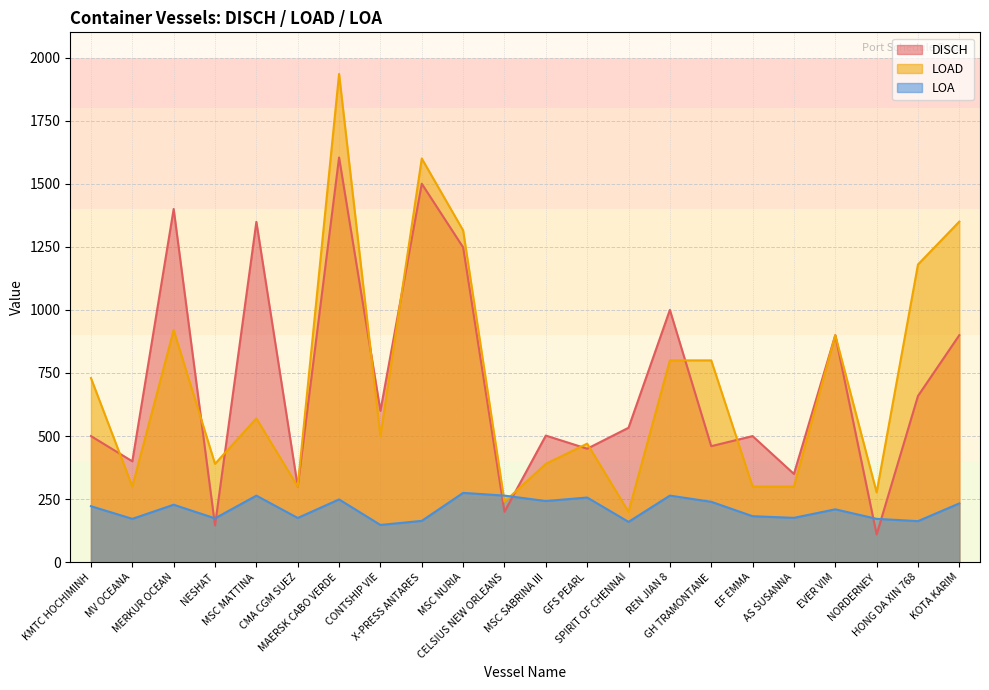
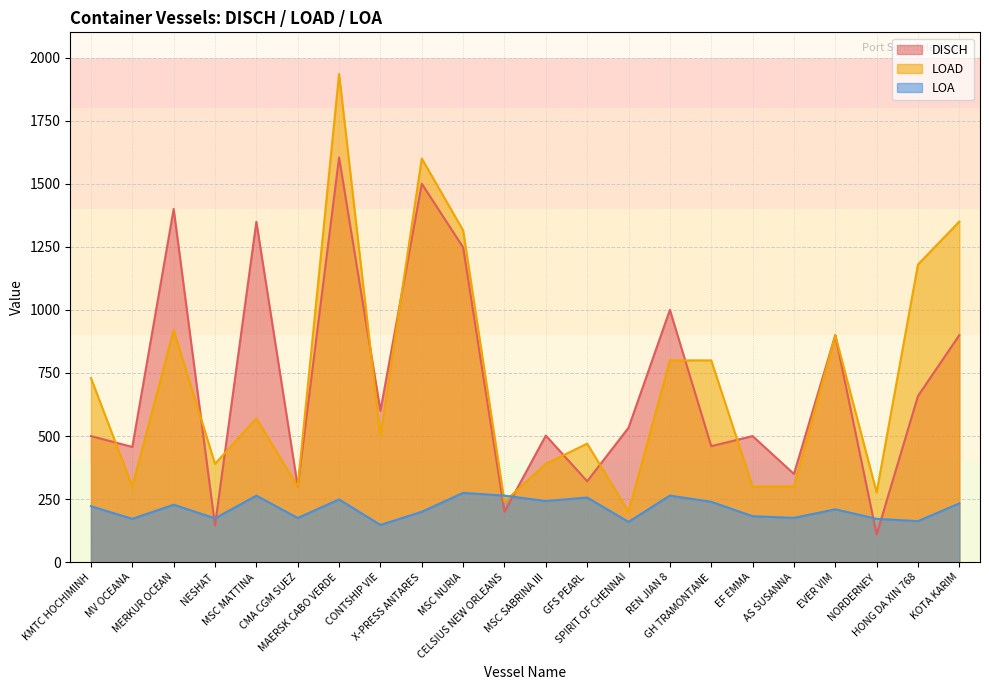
DISCH, MV OCEANA: 400 -> 460
LOA, X-PRESS ANTARES: 160 -> 200
DISCH, GFS PEARL: 450 -> 320
